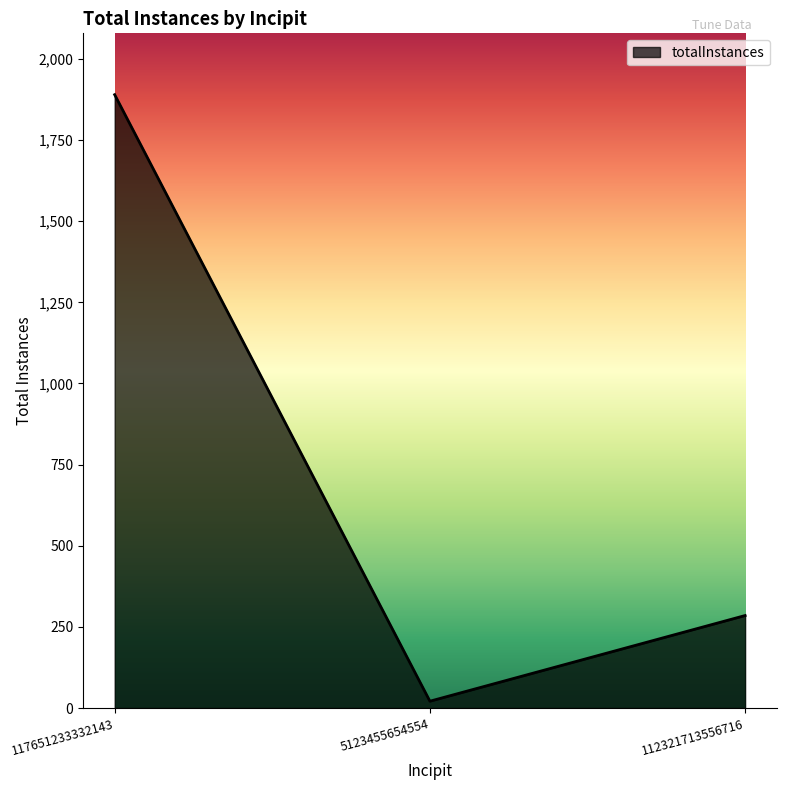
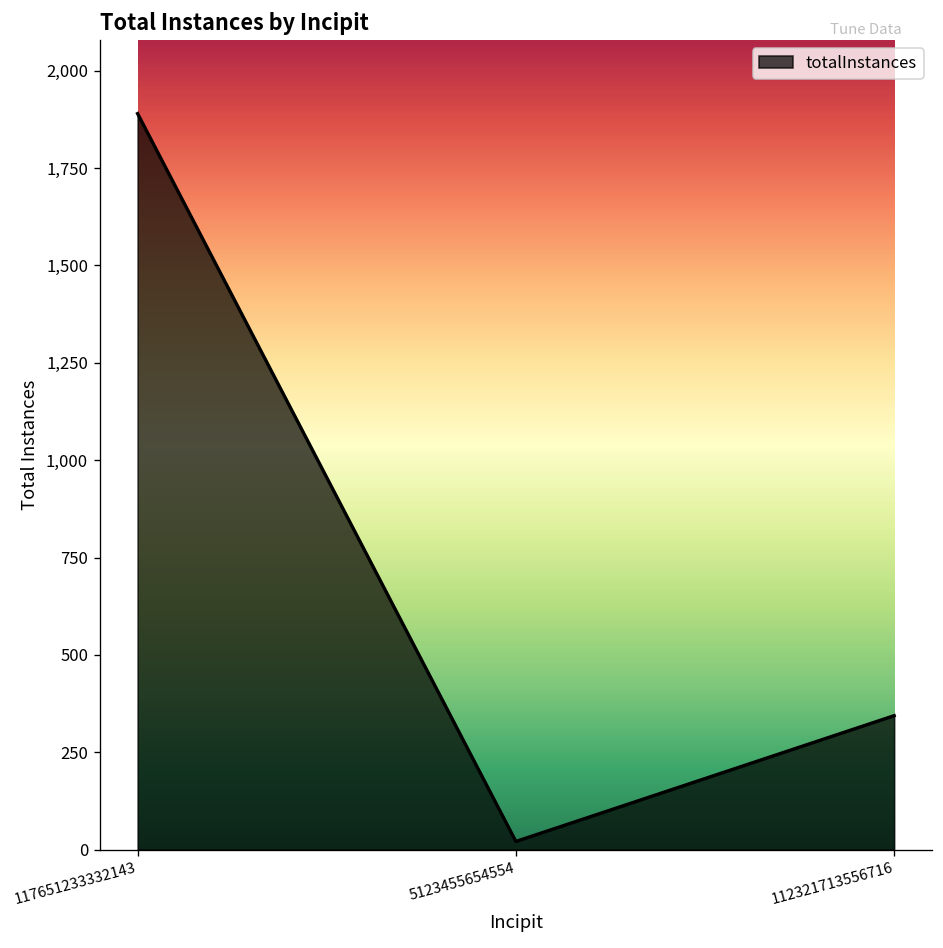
112321713556716: 290 -> 340
